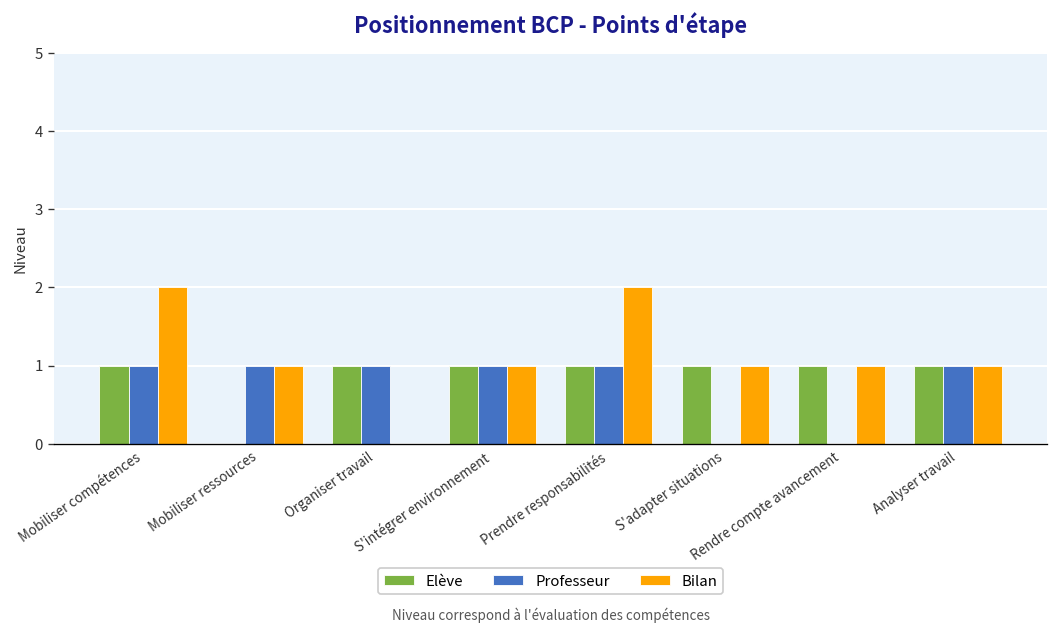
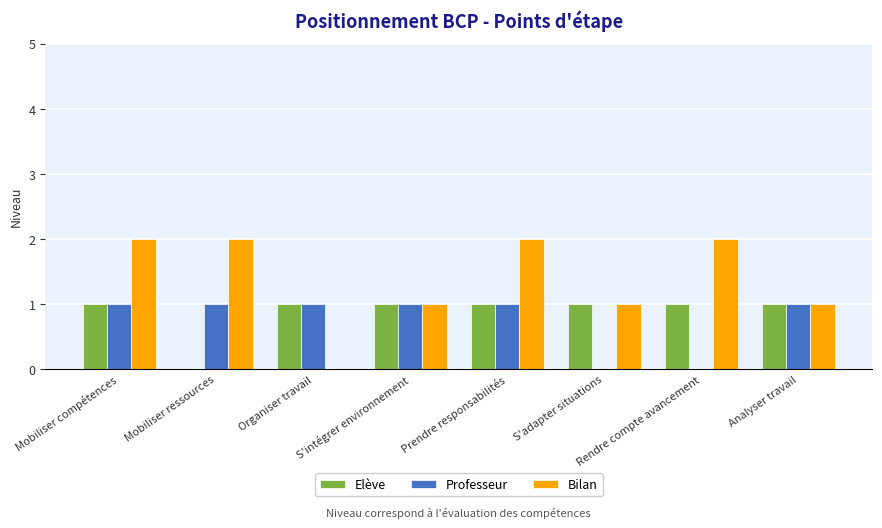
Bilan, Mobiliser ressources: 1 -> 2
Bilan, Rendre compte avancement: 1 -> 2
